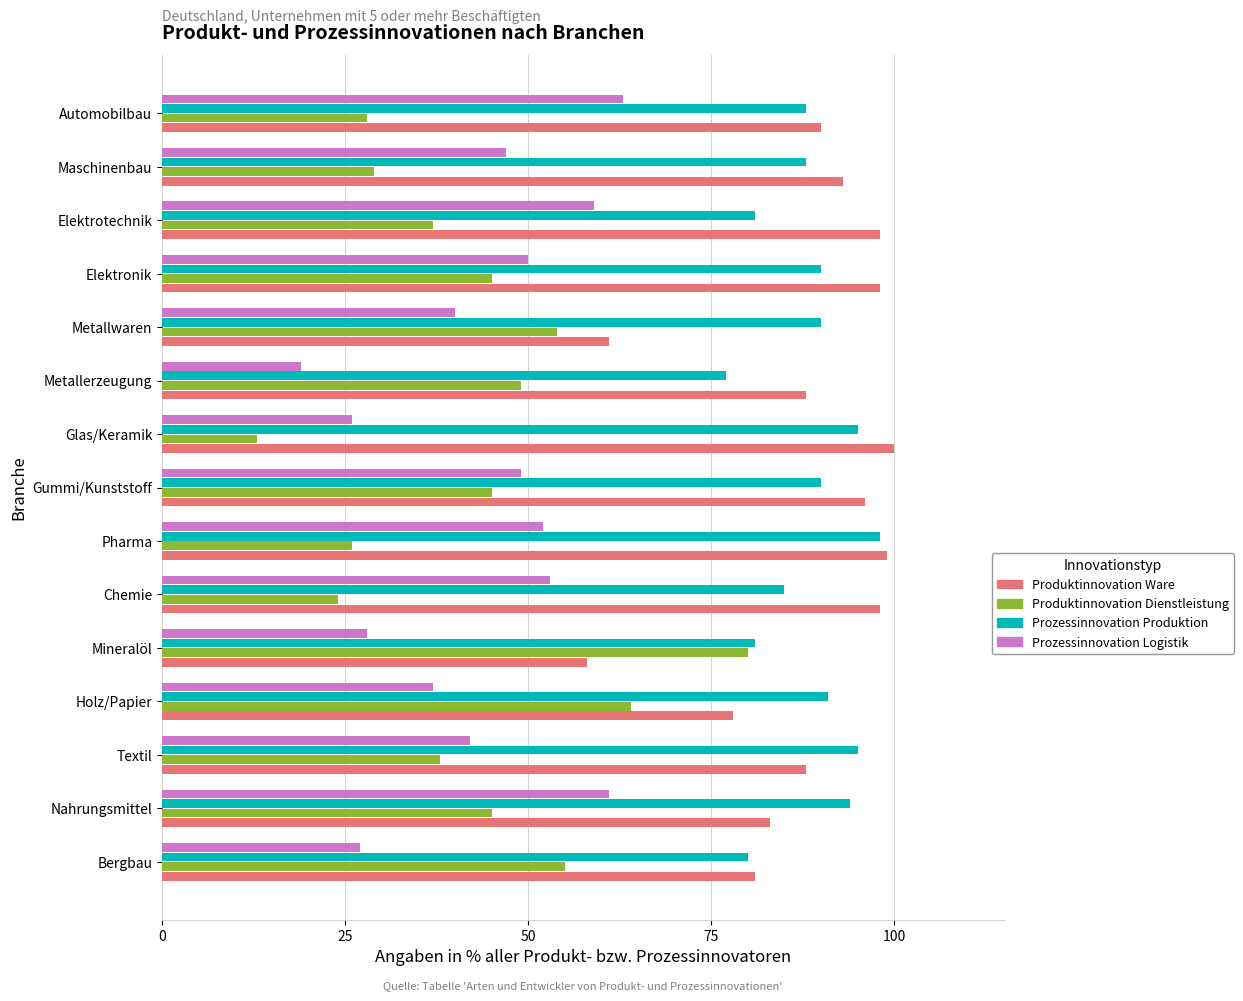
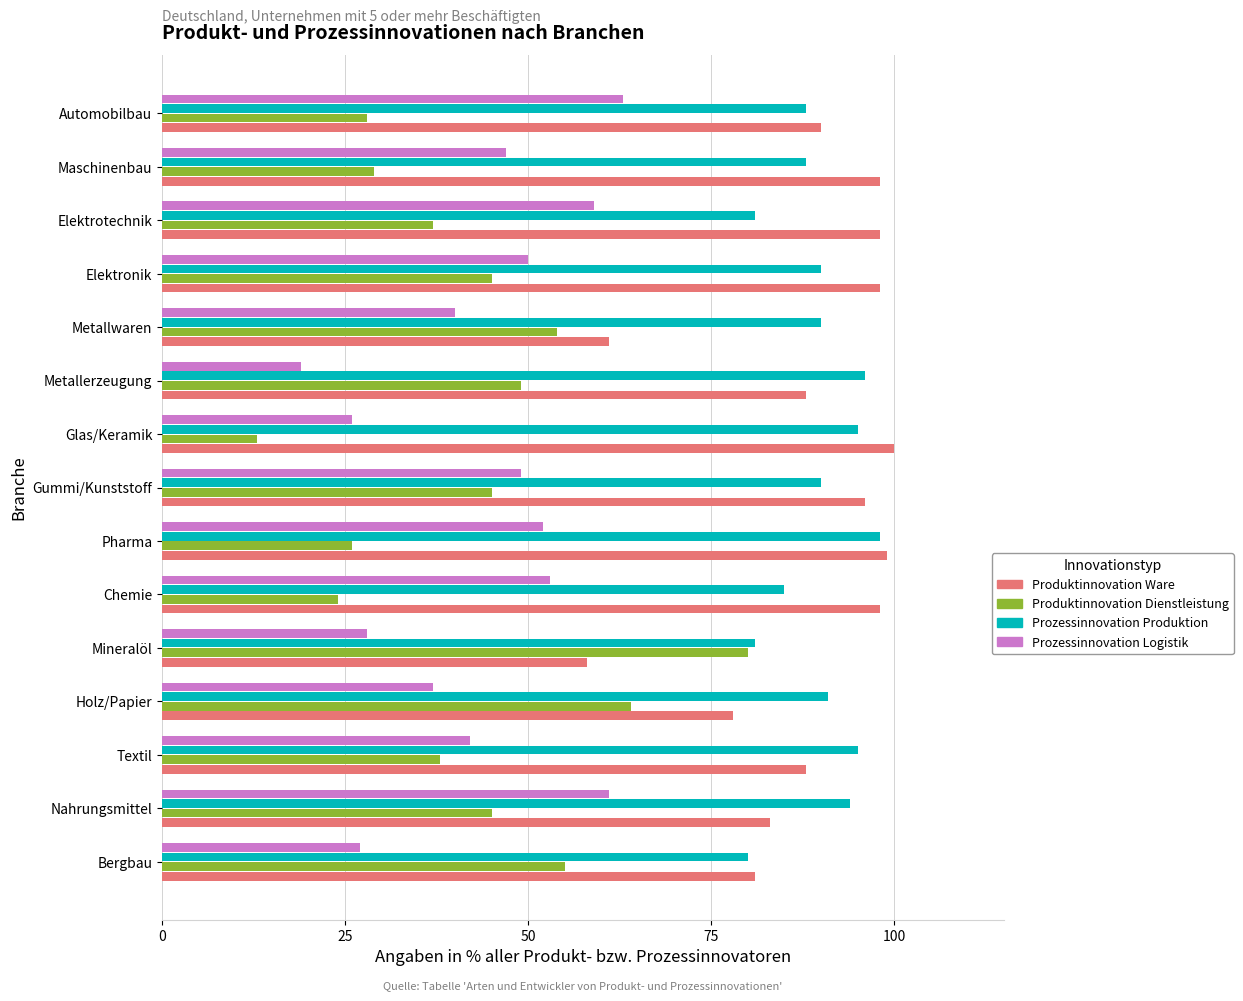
Produktinnovation Ware, Maschinenbau: 93 -> 98
Prozessinnovation Produktion, Metallerzeugung: 77 -> 96
